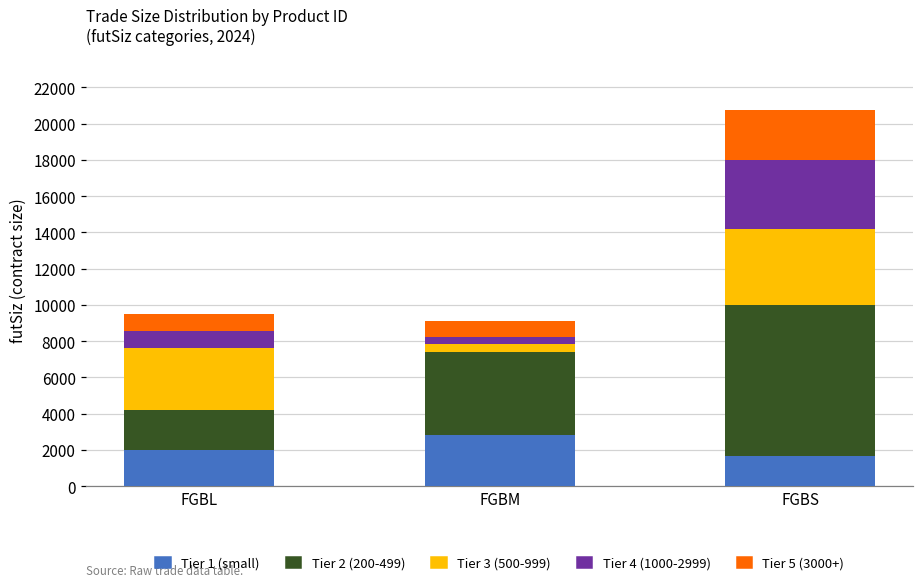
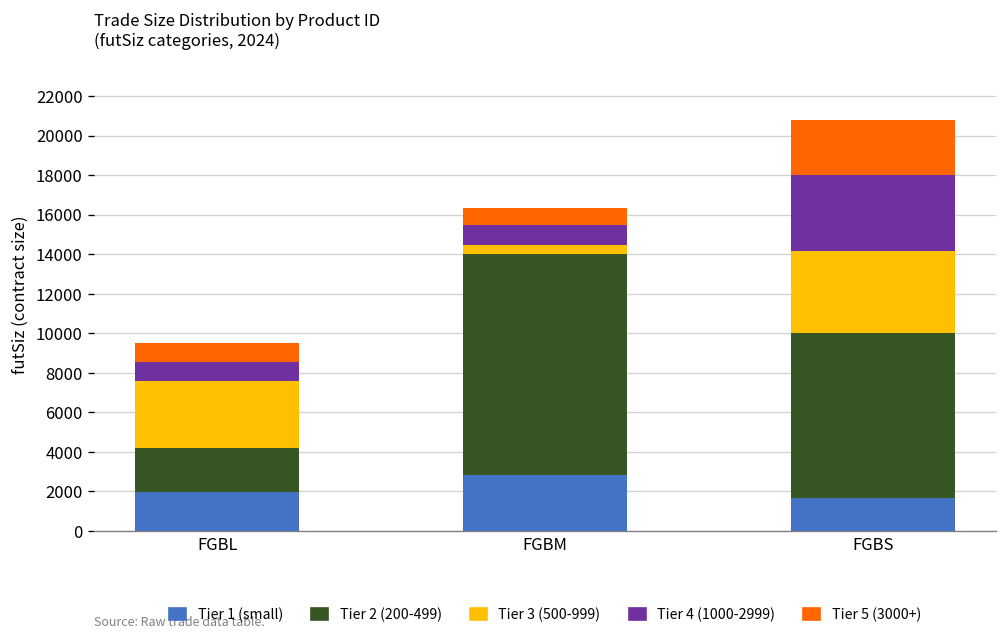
Tier 2 (200-499), FGBM: 4600 -> 11200
Tier 4 (1000-2999), FGBM: 400 -> 1000
